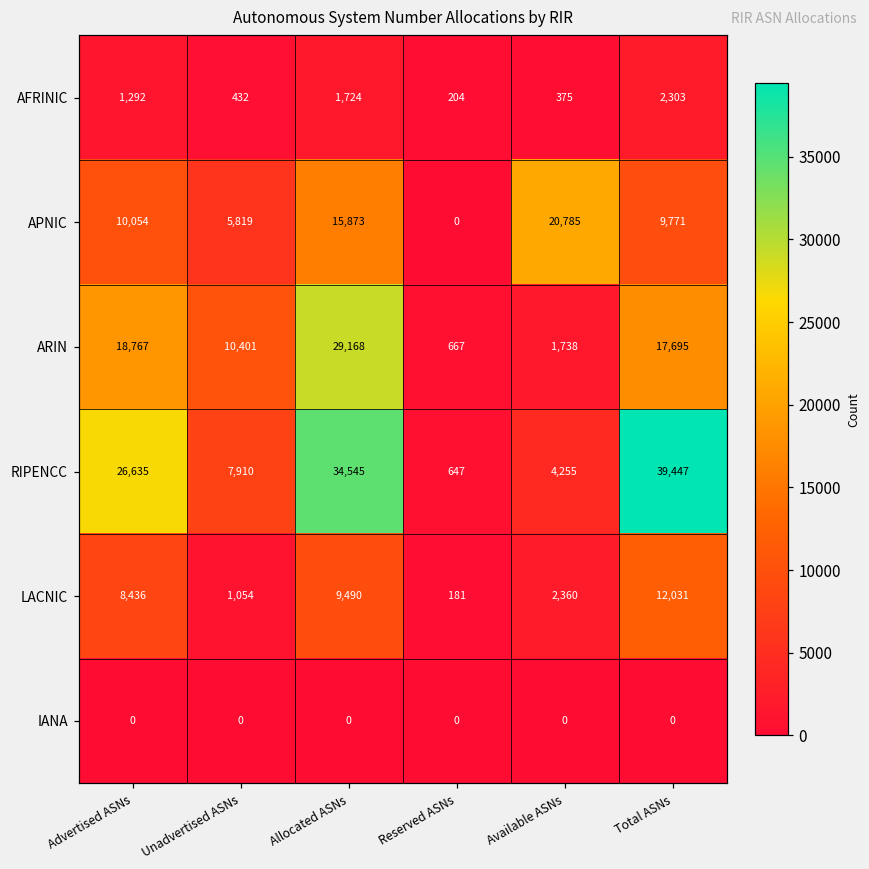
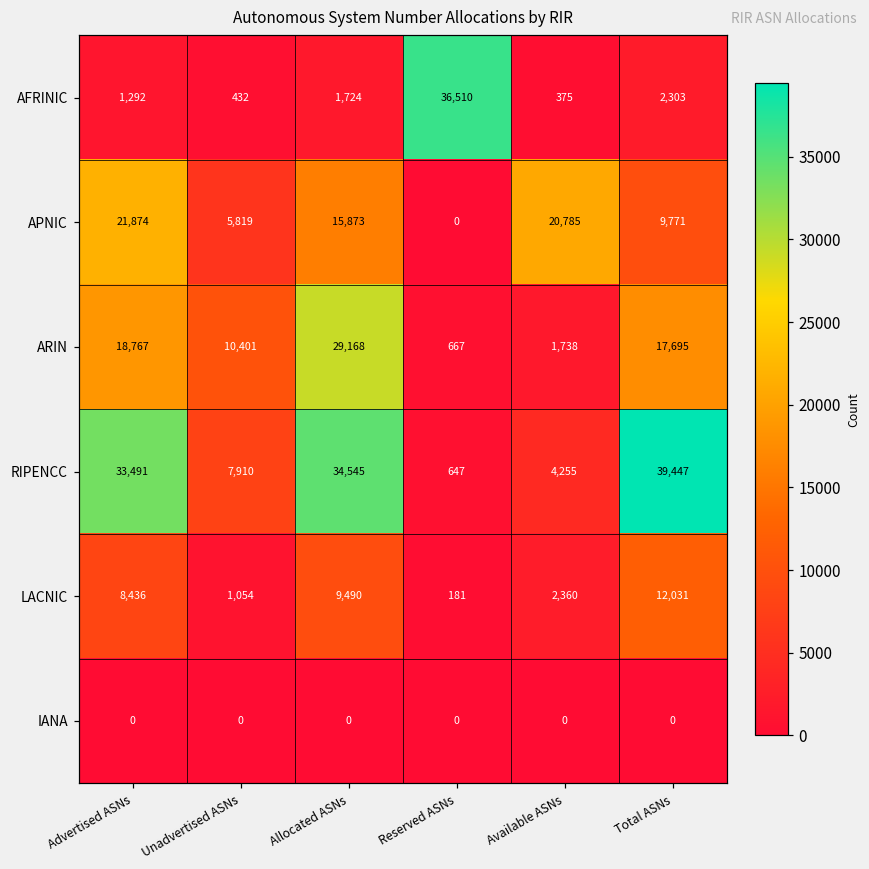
AFRINIC, Reserved ASNs: 204 -> 36,510
APNIC, Advertised ASNs: 10,054 -> 21,874
RIPENCC, Advertised ASNs: 26,635 -> 33,491
